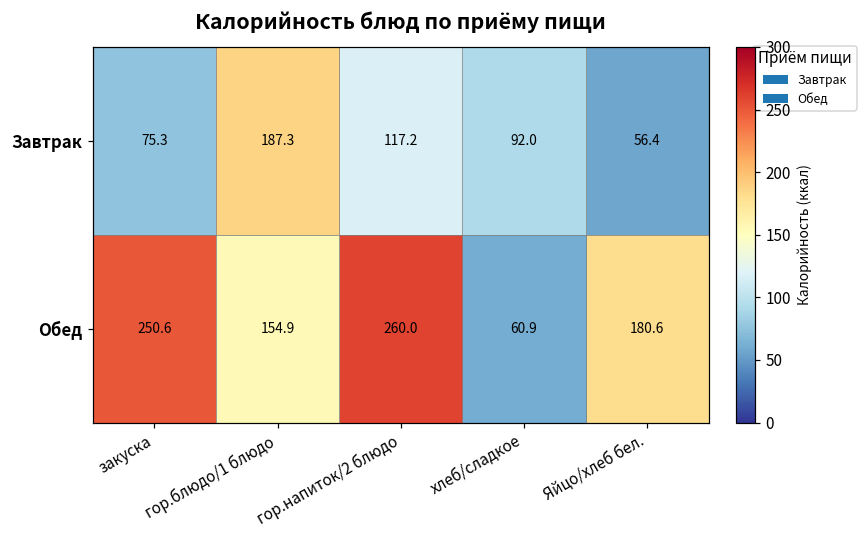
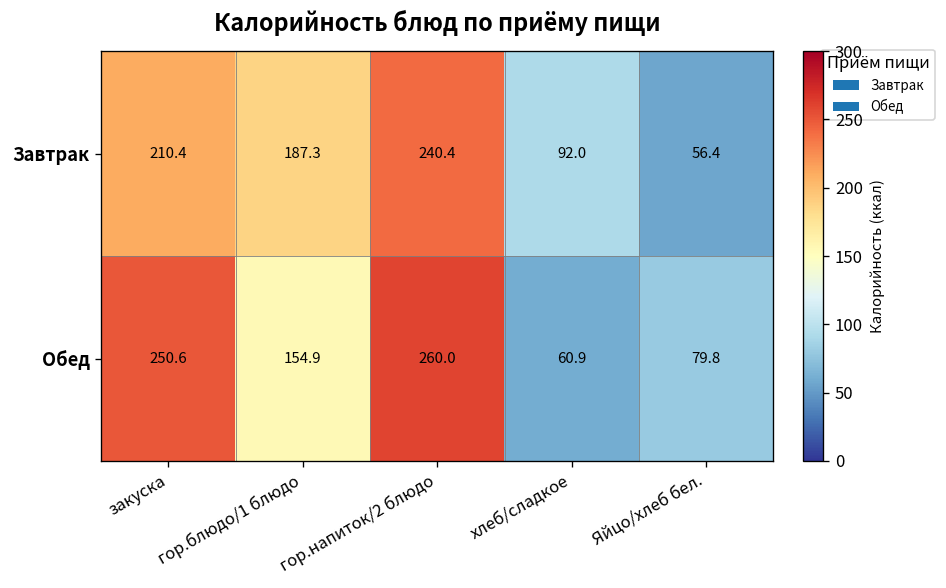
Завтрак, закуска: 75.3 -> 210.4
Завтрак, гор.напиток/2 блюдо: 117.2 -> 240.4
Обед, Яйцо/хлеб бел.: 180.6 -> 79.8
